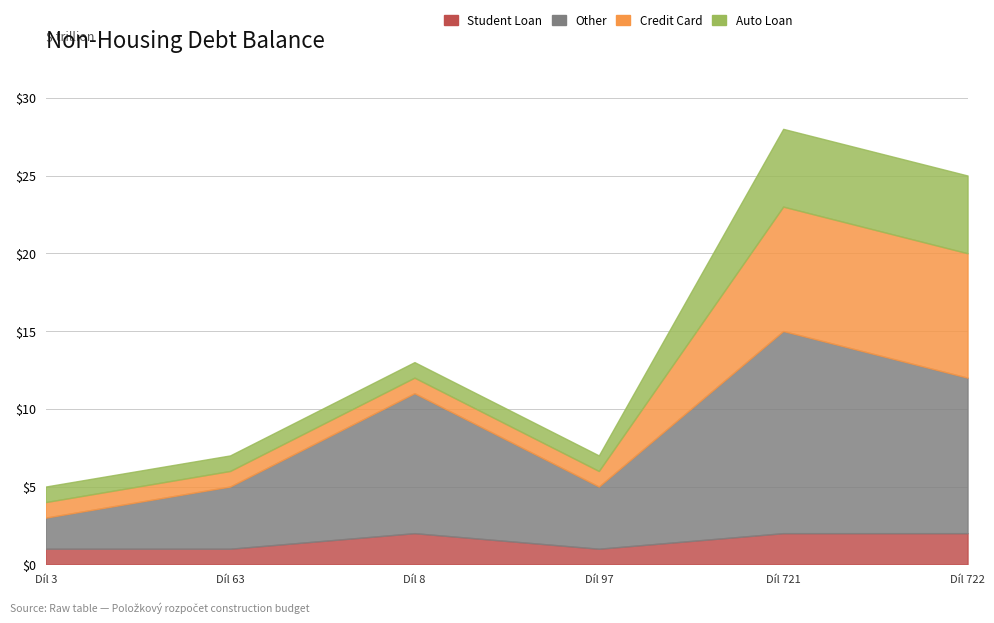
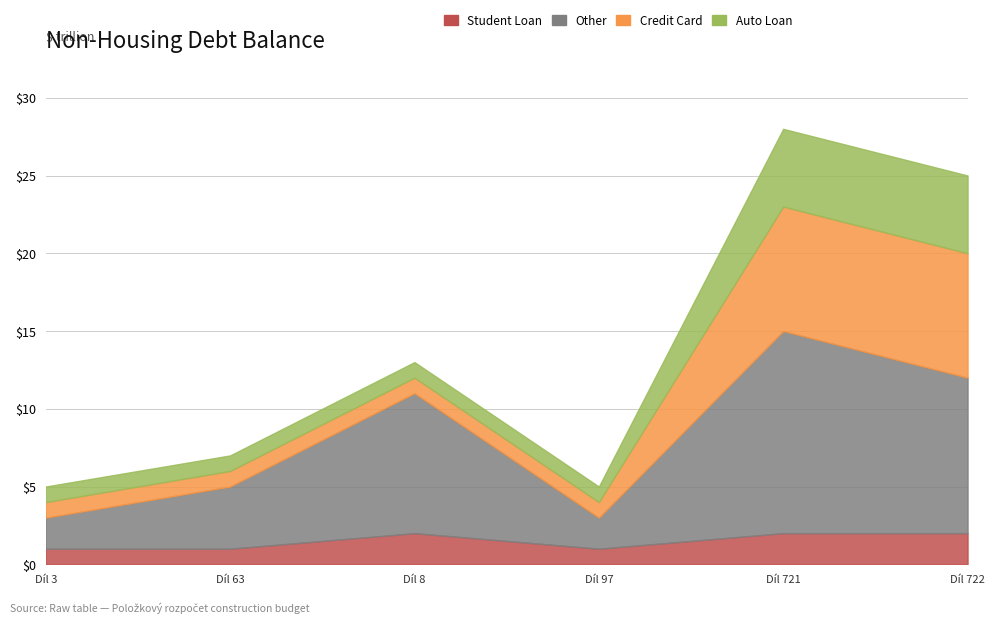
Other, Díl 97: $4 -> $2
